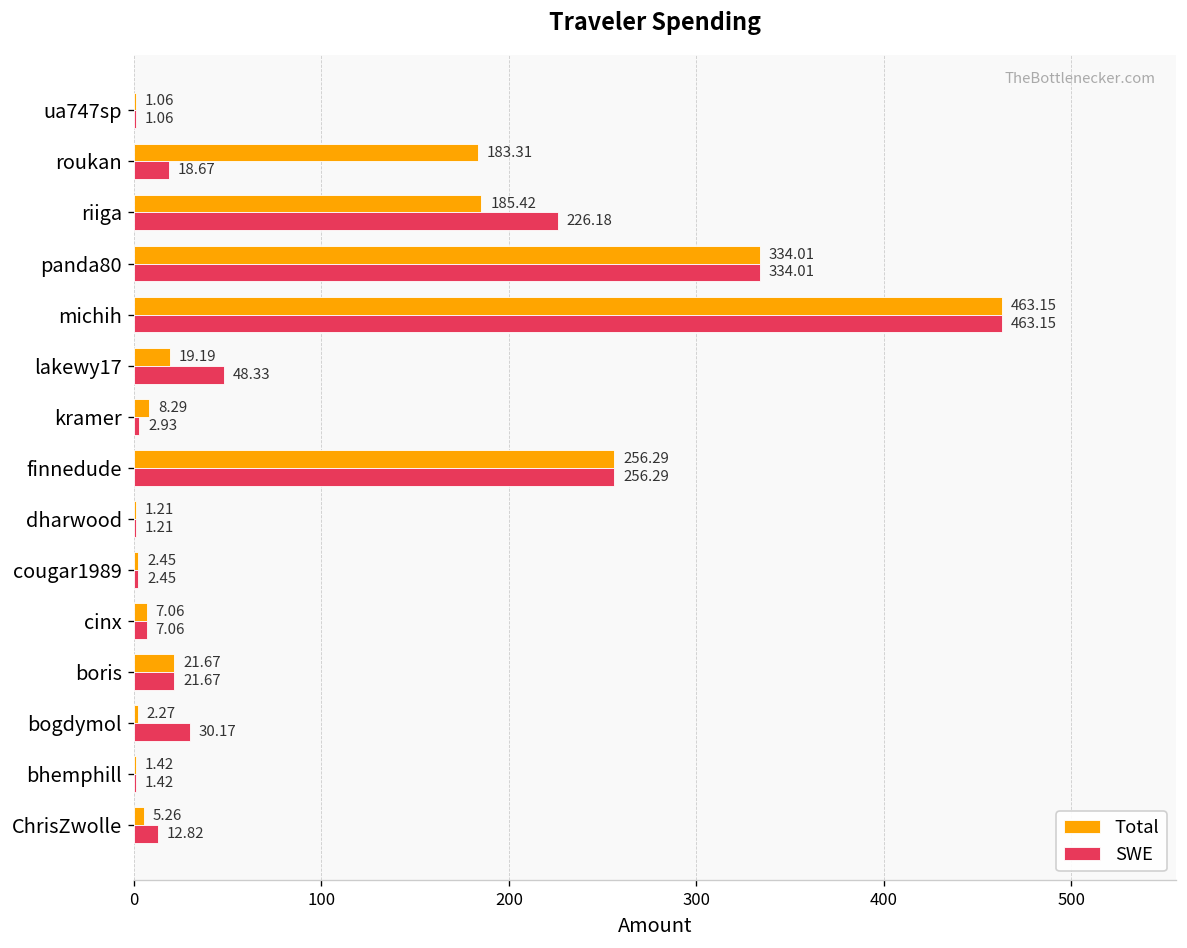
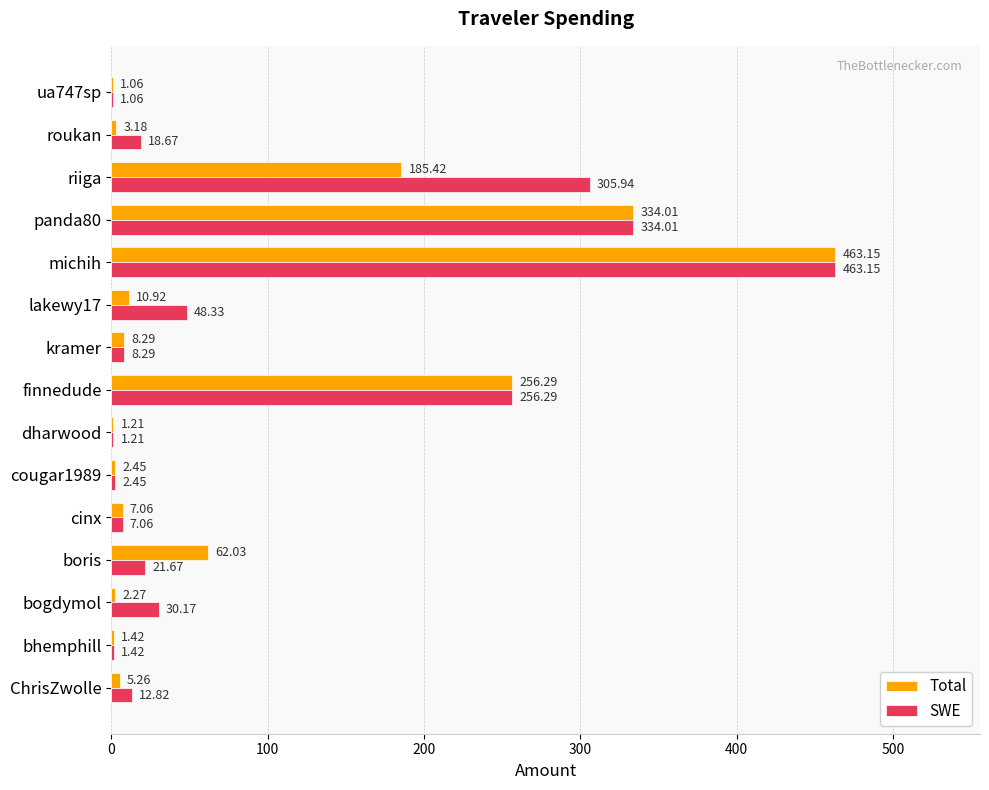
Total, roukan: 183.31 -> 3.18
SWE, riiga: 226.18 -> 305.94
Total, lakewy17: 19.19 -> 10.92
SWE, kramer: 2.93 -> 8.29
Total, boris: 21.67 -> 62.03
